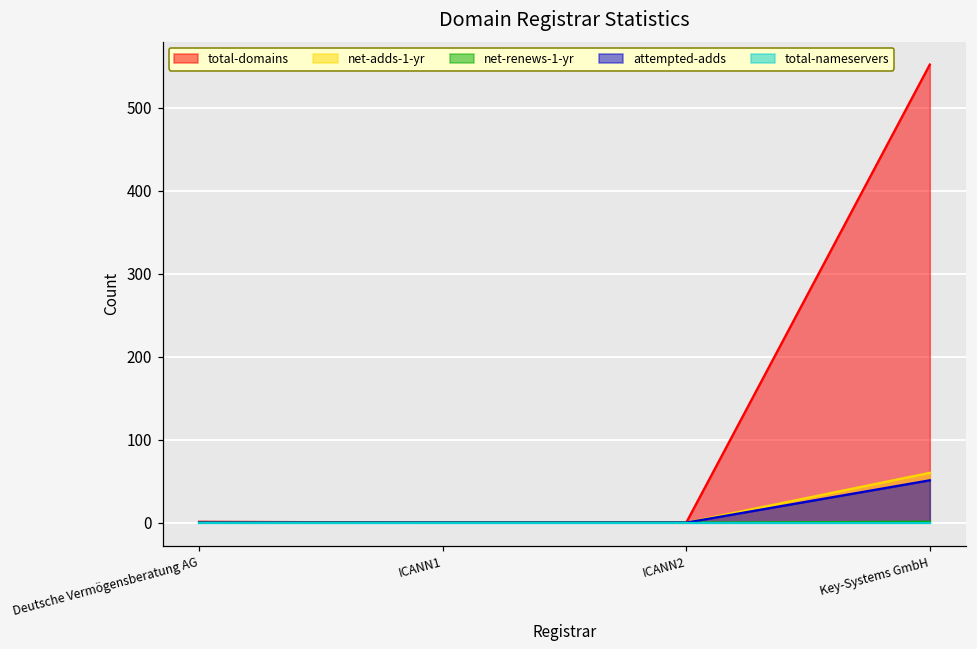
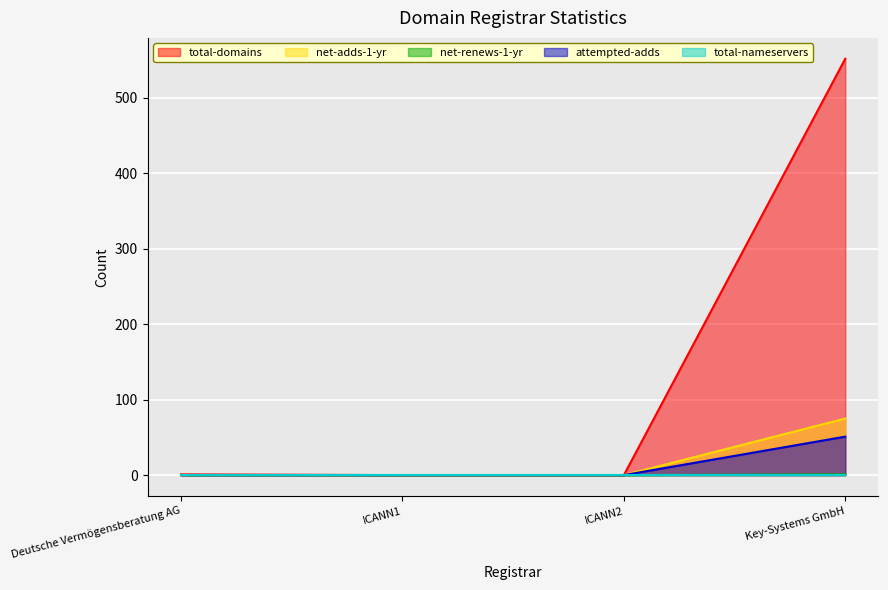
net-adds-1-yr, Key-Systems GmbH: 60 -> 80
